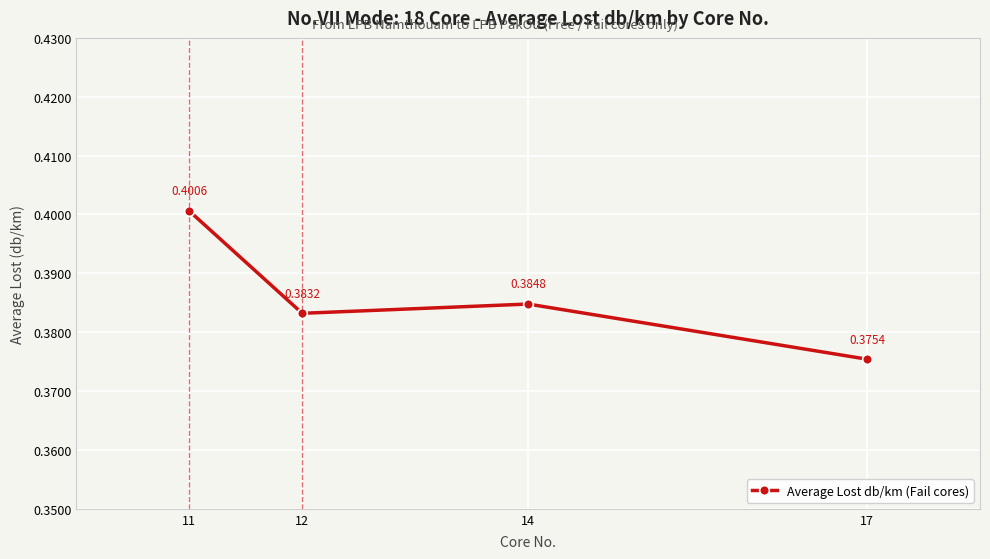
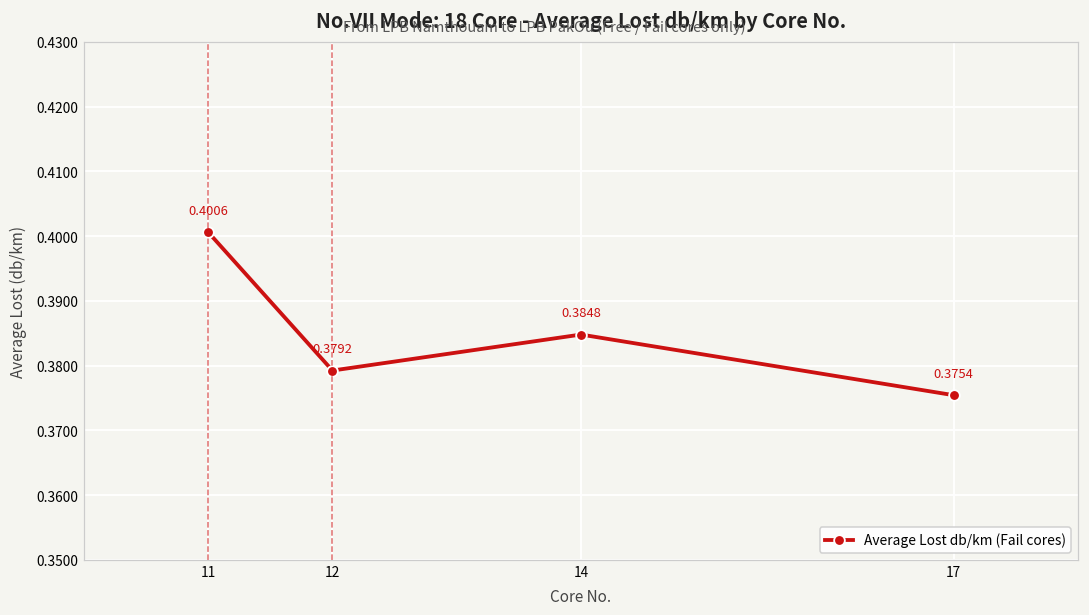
12: 0.3832 -> 0.3792
